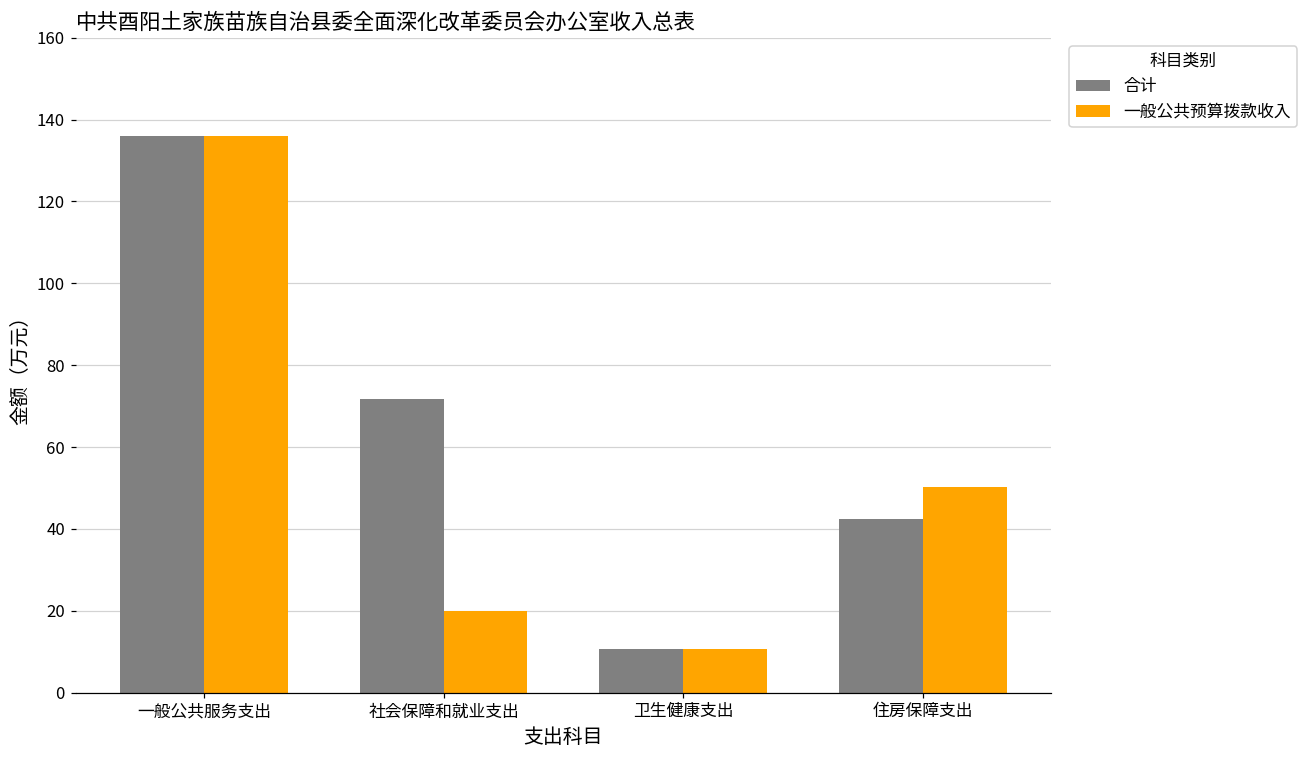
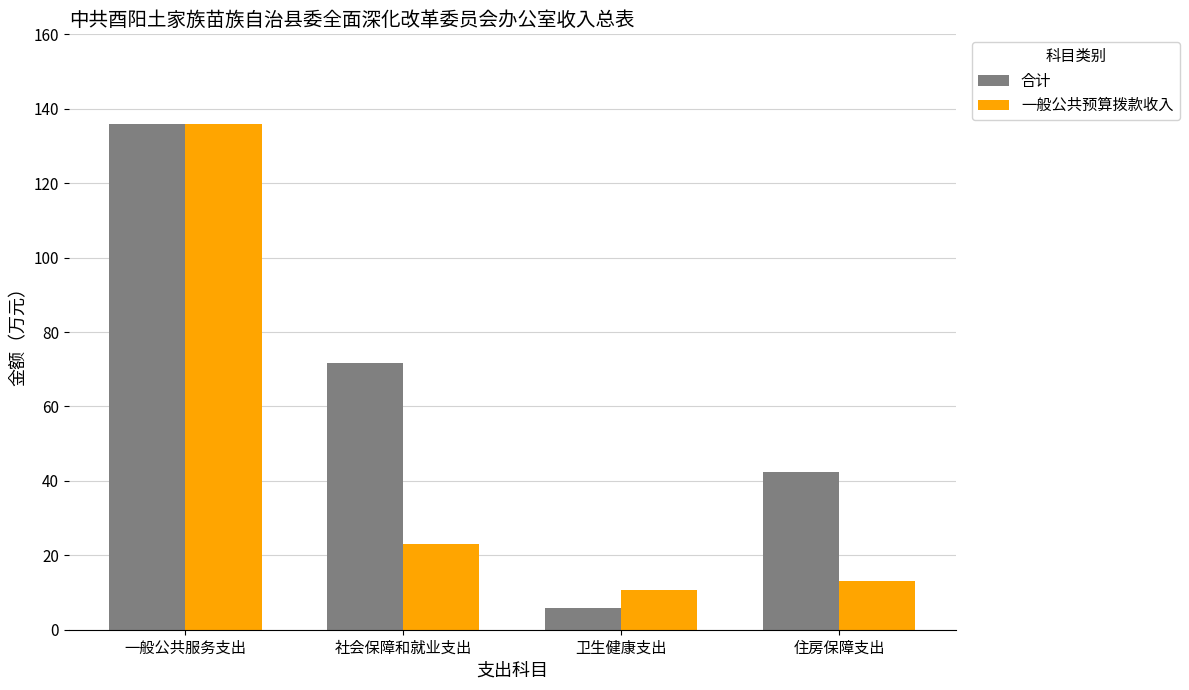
一般公共预算拨款收入, 社会保障和就业支出: 20 -> 23
合计, 卫生健康支出: 11 -> 6
一般公共预算拨款收入, 住房保障支出: 50 -> 13
